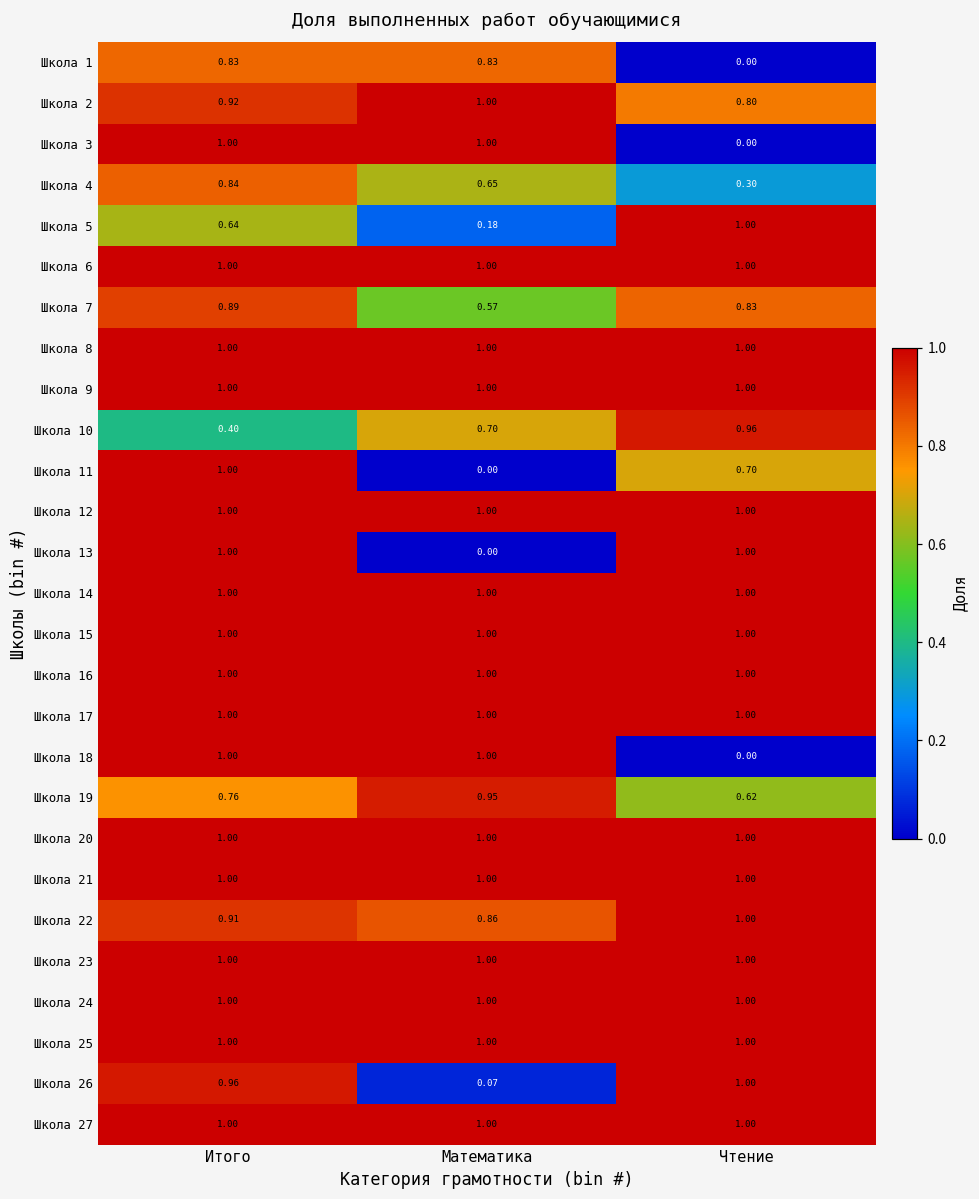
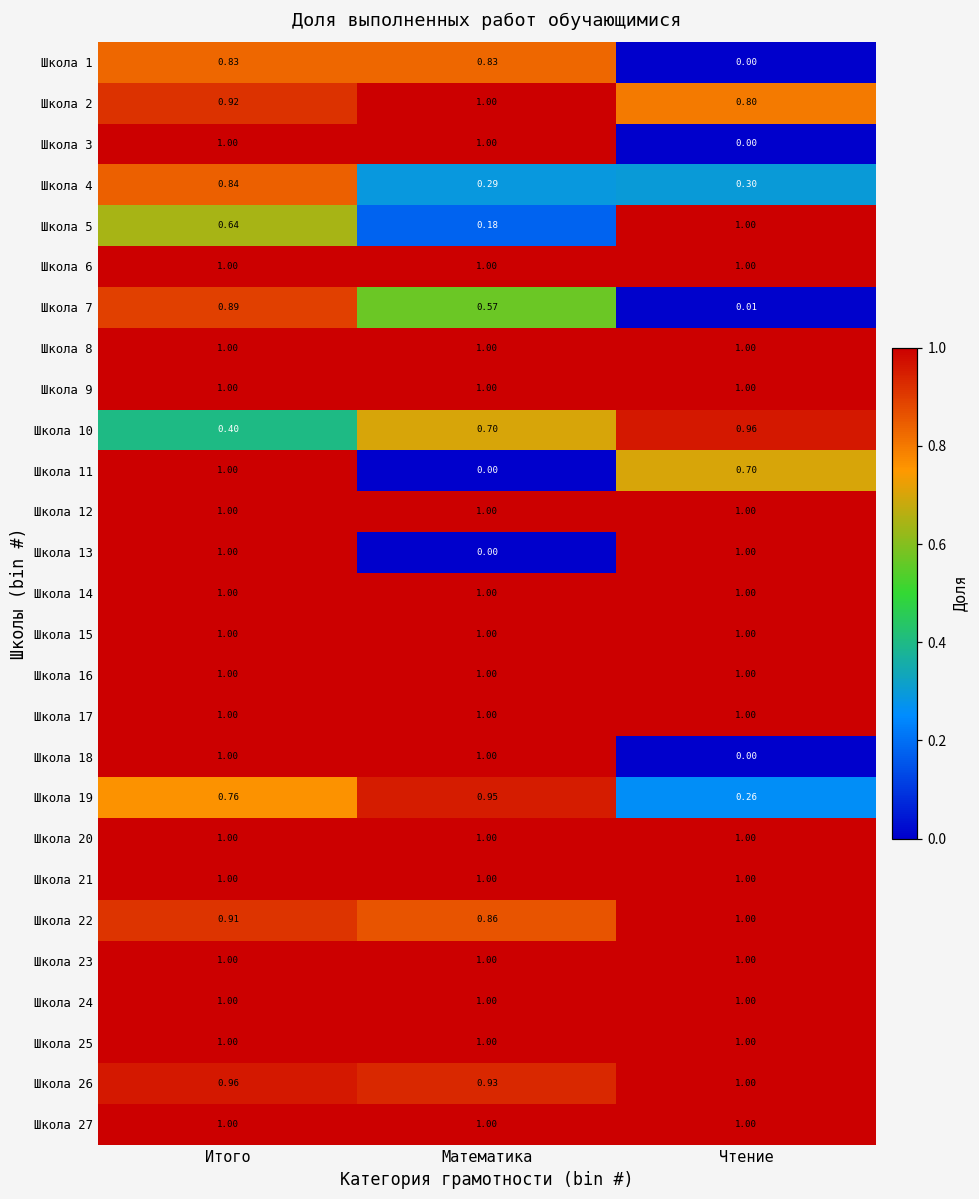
Школа 4, Математика: 0.65 -> 0.29
Школа 7, Чтение: 0.83 -> 0.01
Школа 19, Чтение: 0.62 -> 0.26
Школа 26, Математика: 0.07 -> 0.93
